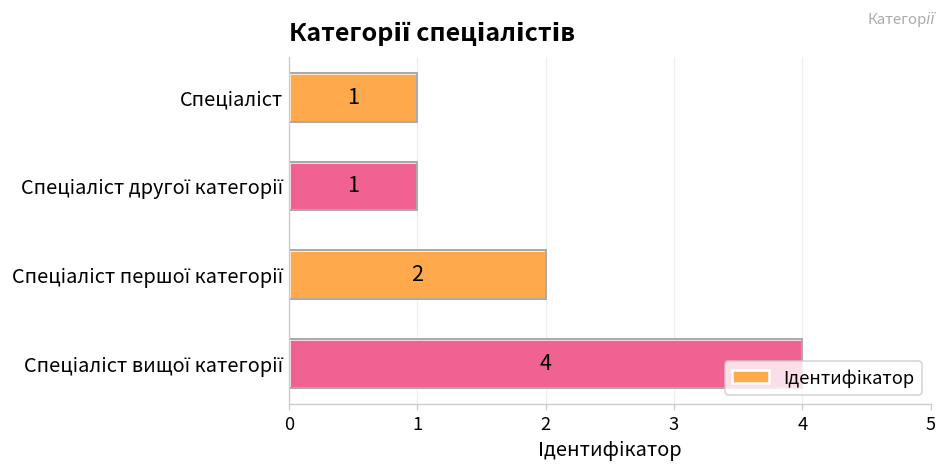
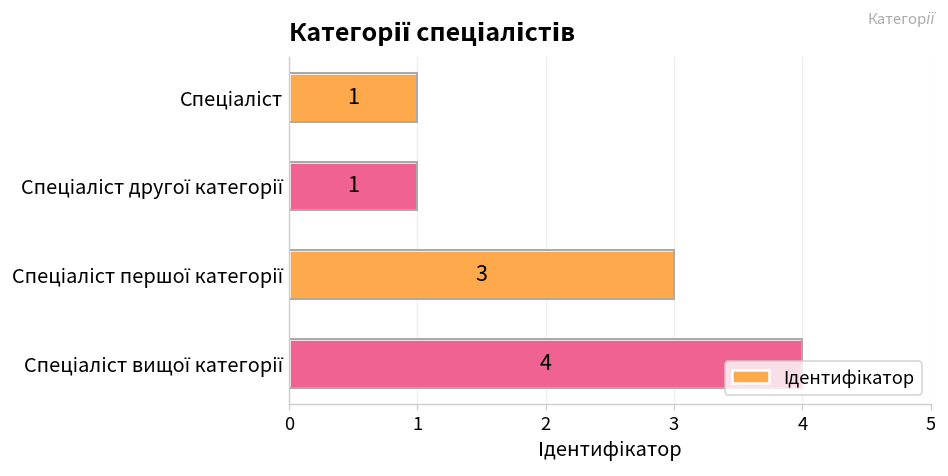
Спеціаліст першої категорії: 2 -> 3
